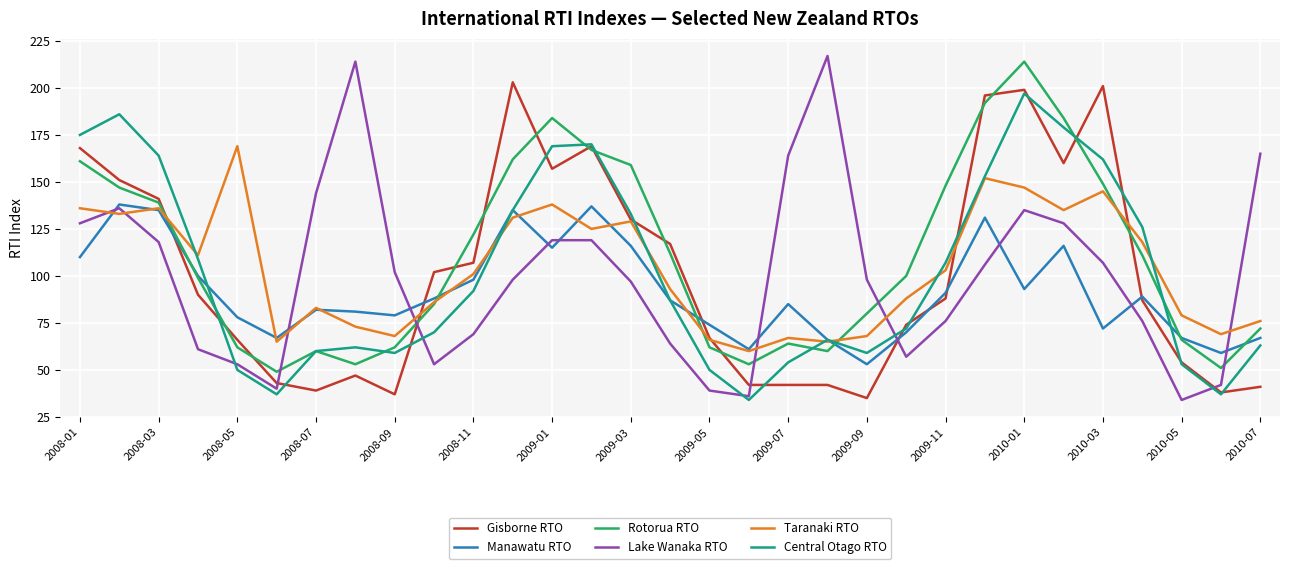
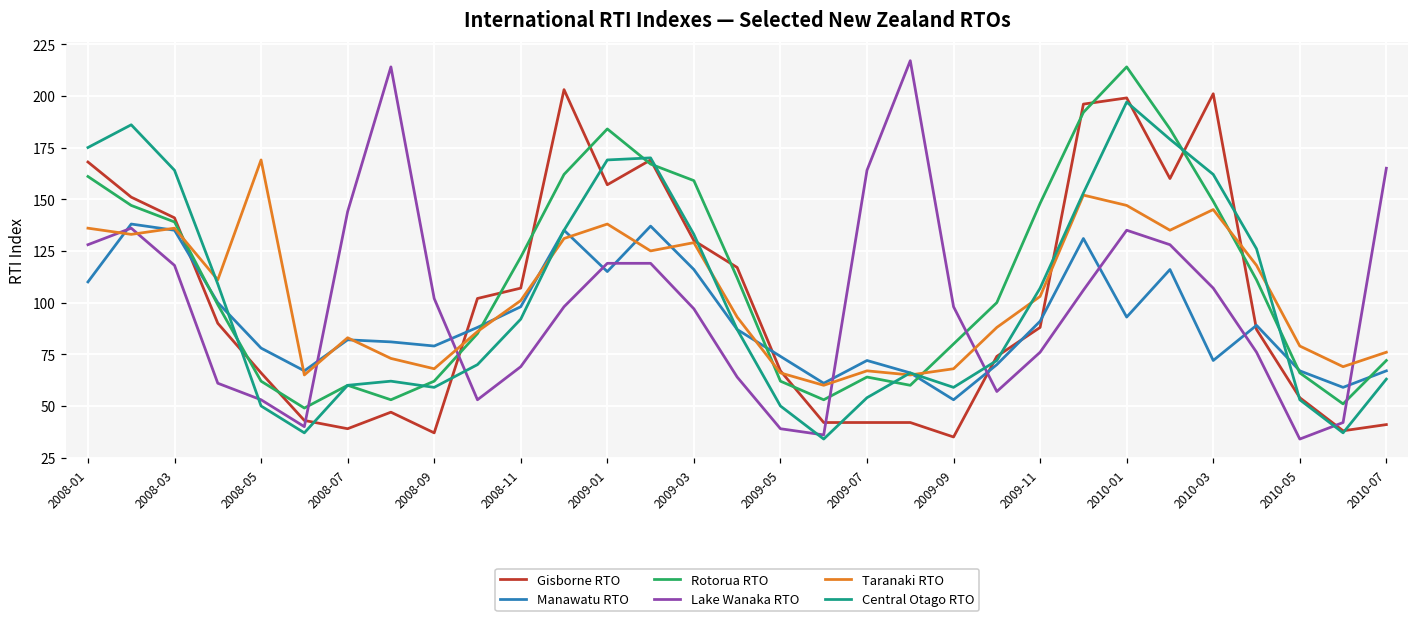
Manawatu RTO, 2009-07: 85 -> 72
